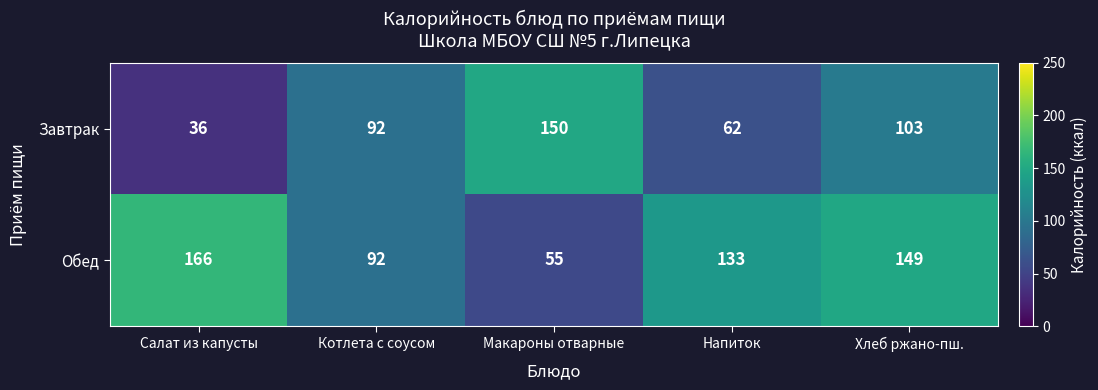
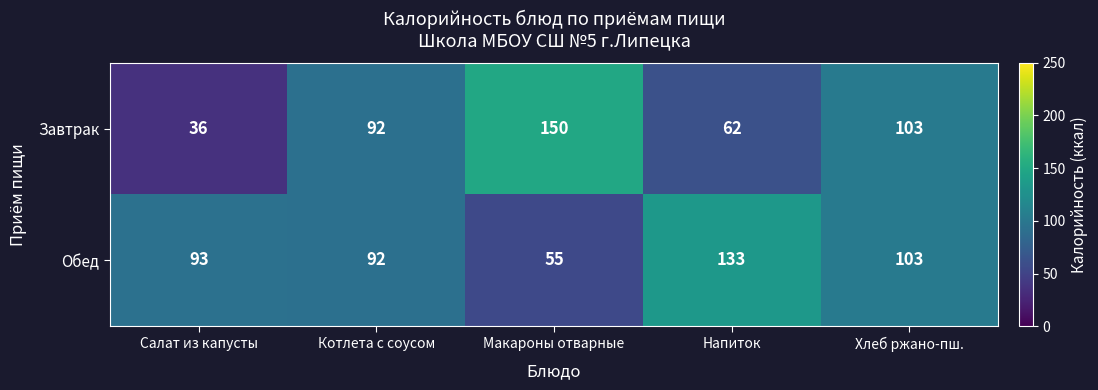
Обед, Салат из капусты: 166 -> 93
Обед, Хлеб ржано-пш.: 149 -> 103
